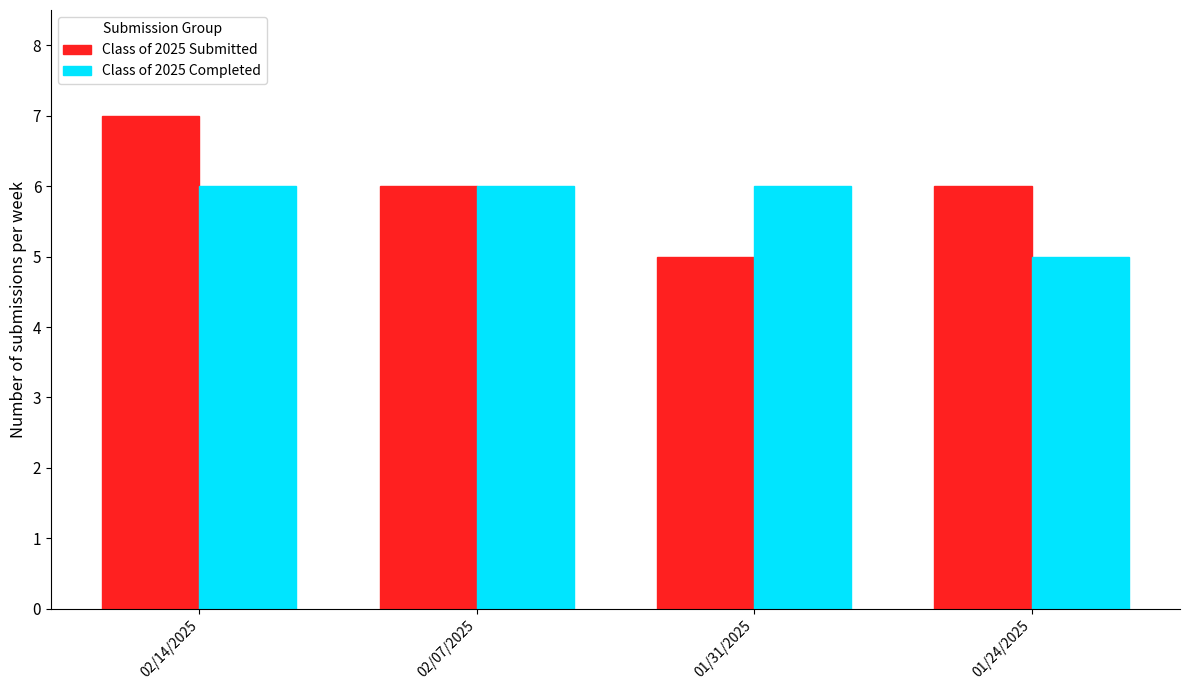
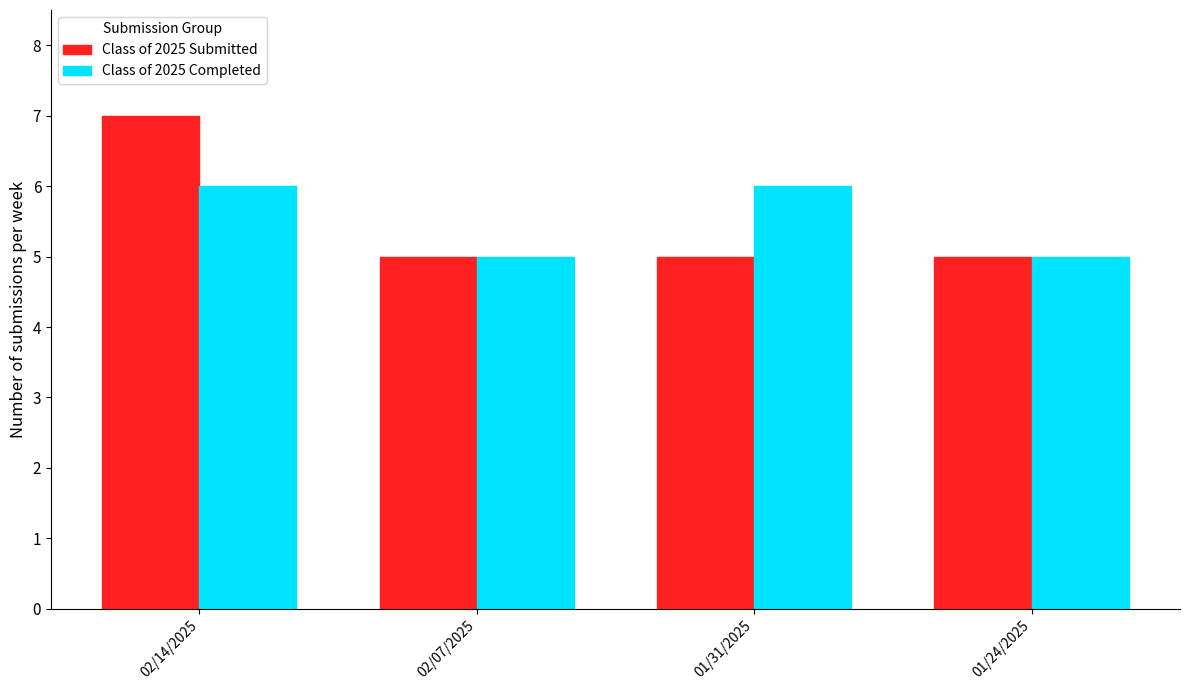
Class of 2025 Submitted, 02/07/2025: 6 -> 5
Class of 2025 Completed, 02/07/2025: 6 -> 5
Class of 2025 Submitted, 01/24/2025: 6 -> 5
